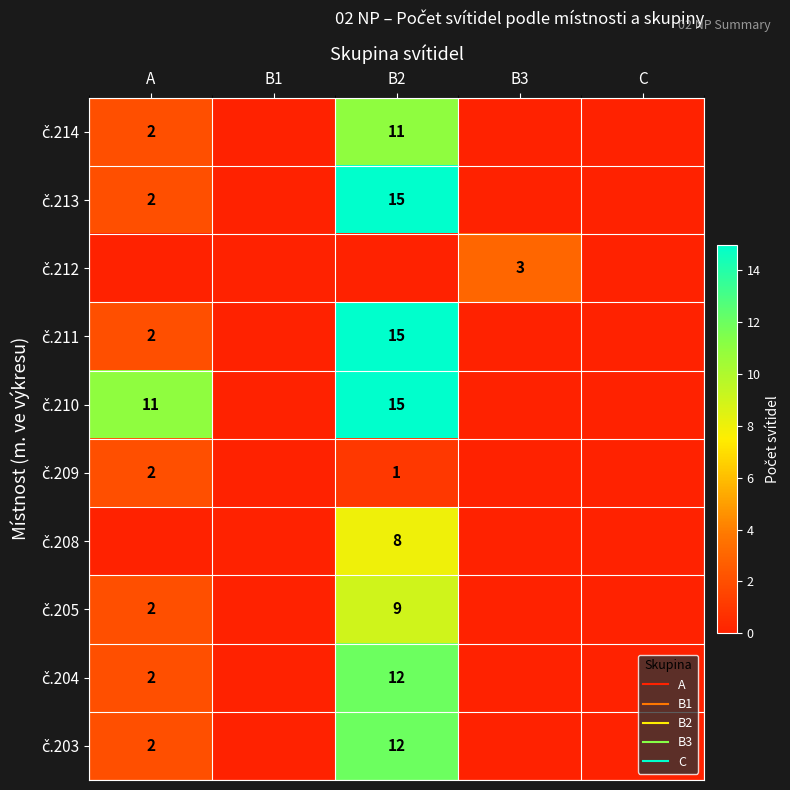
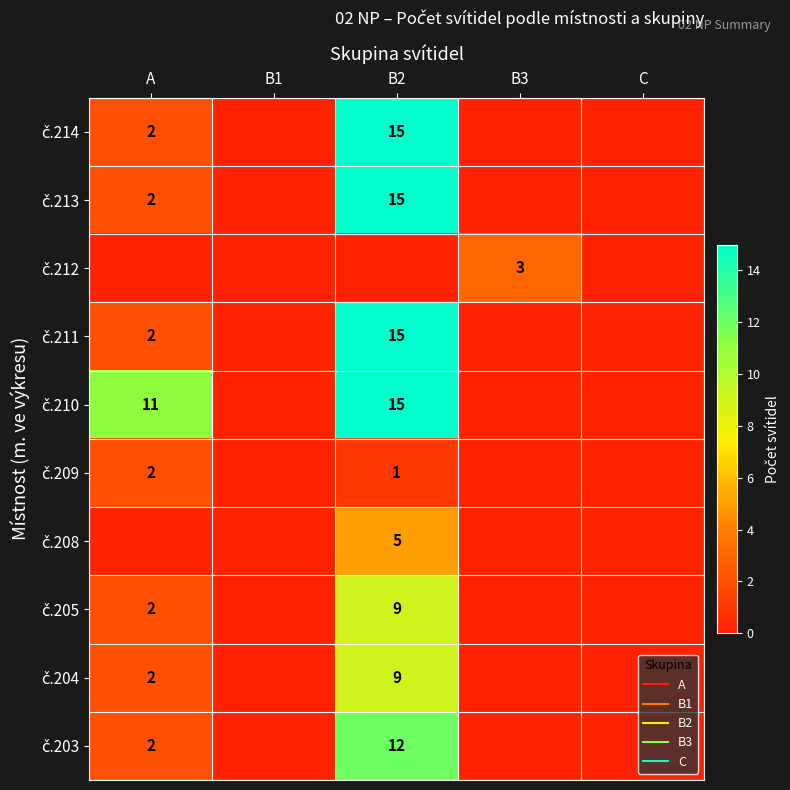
č.214, B2: 11 -> 15
č.208, B2: 8 -> 5
č.204, B2: 12 -> 9
